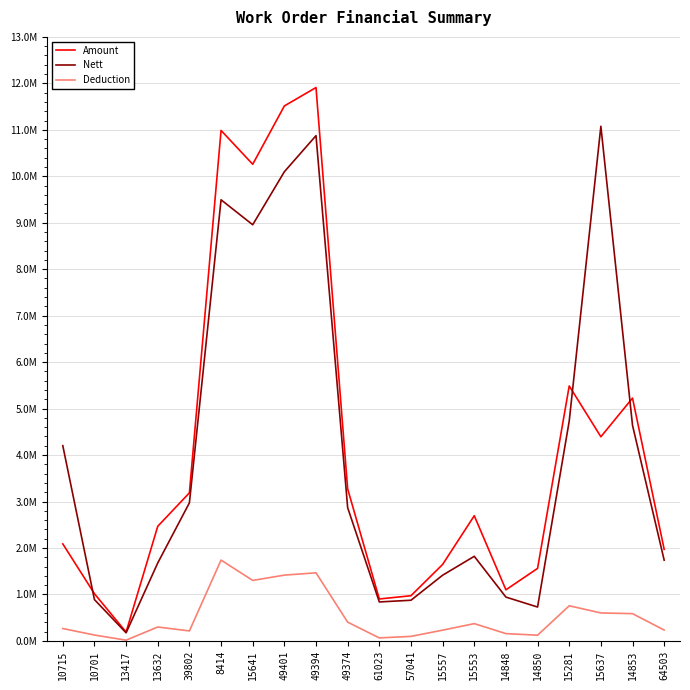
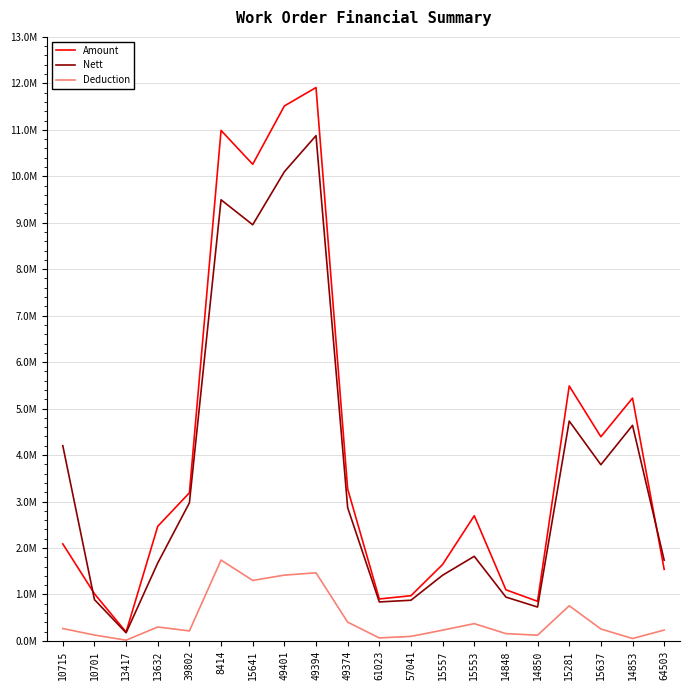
Amount, 14850: 1600000 -> 900000
Nett, 15637: 11100000 -> 3800000
Deduction, 15637: 600000 -> 300000
Deduction, 14853: 600000 -> 100000
Amount, 64503: 2000000 -> 1500000
